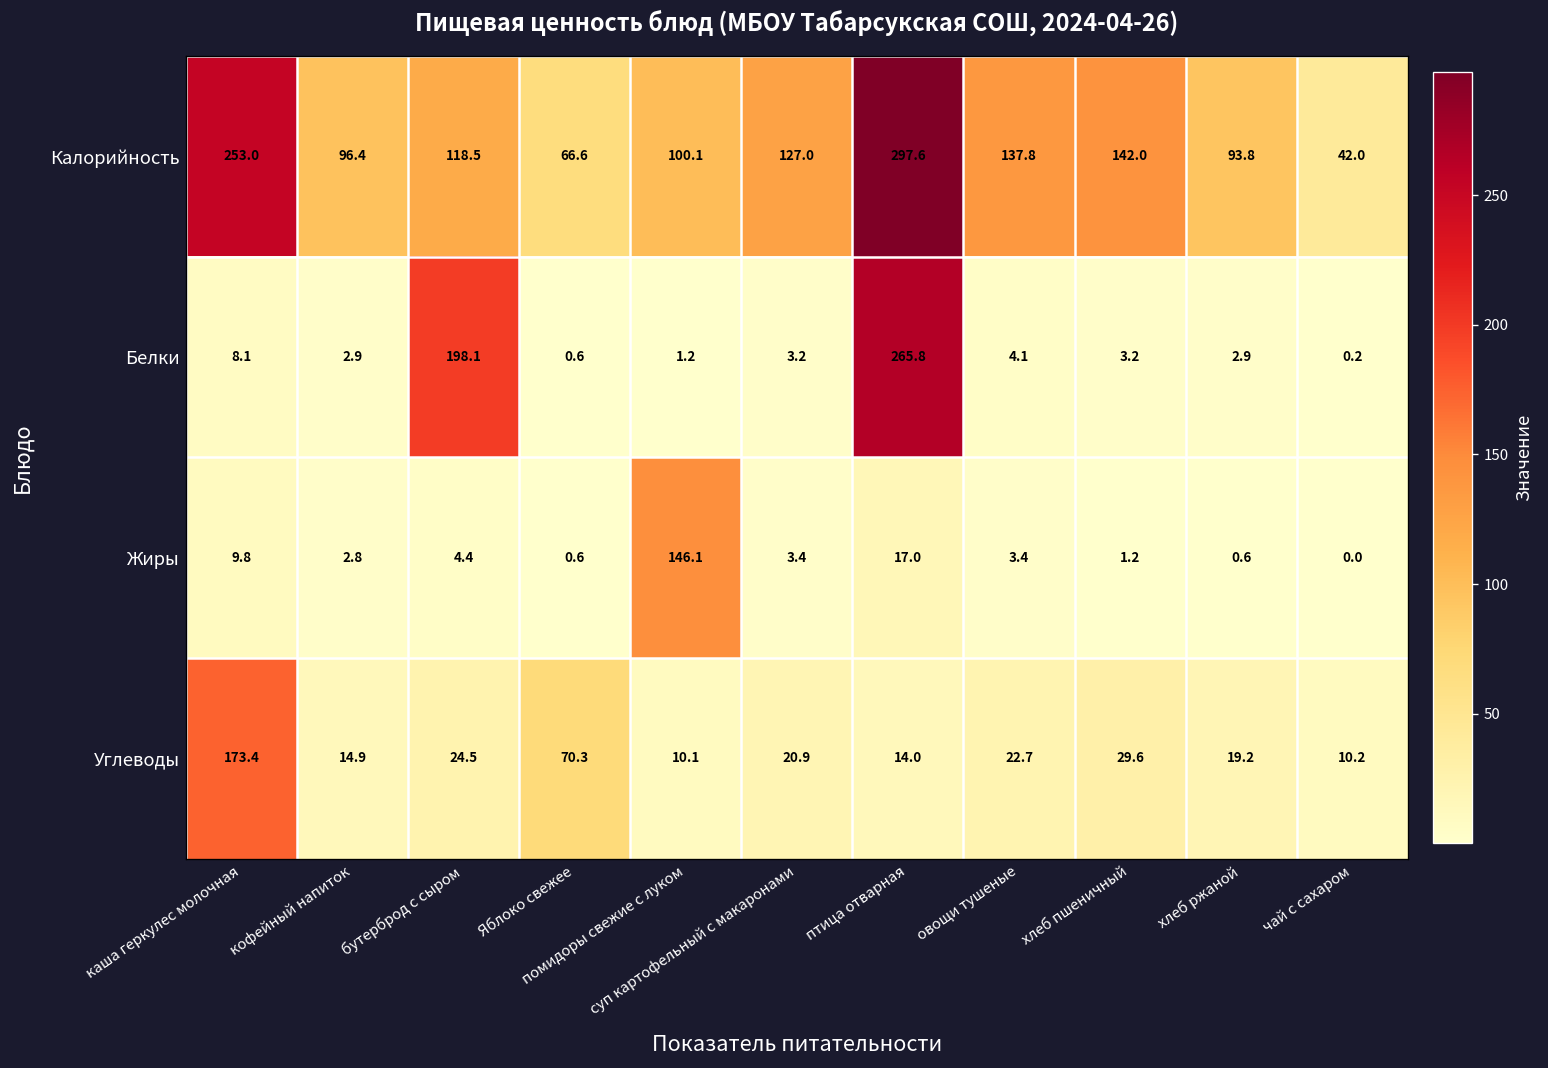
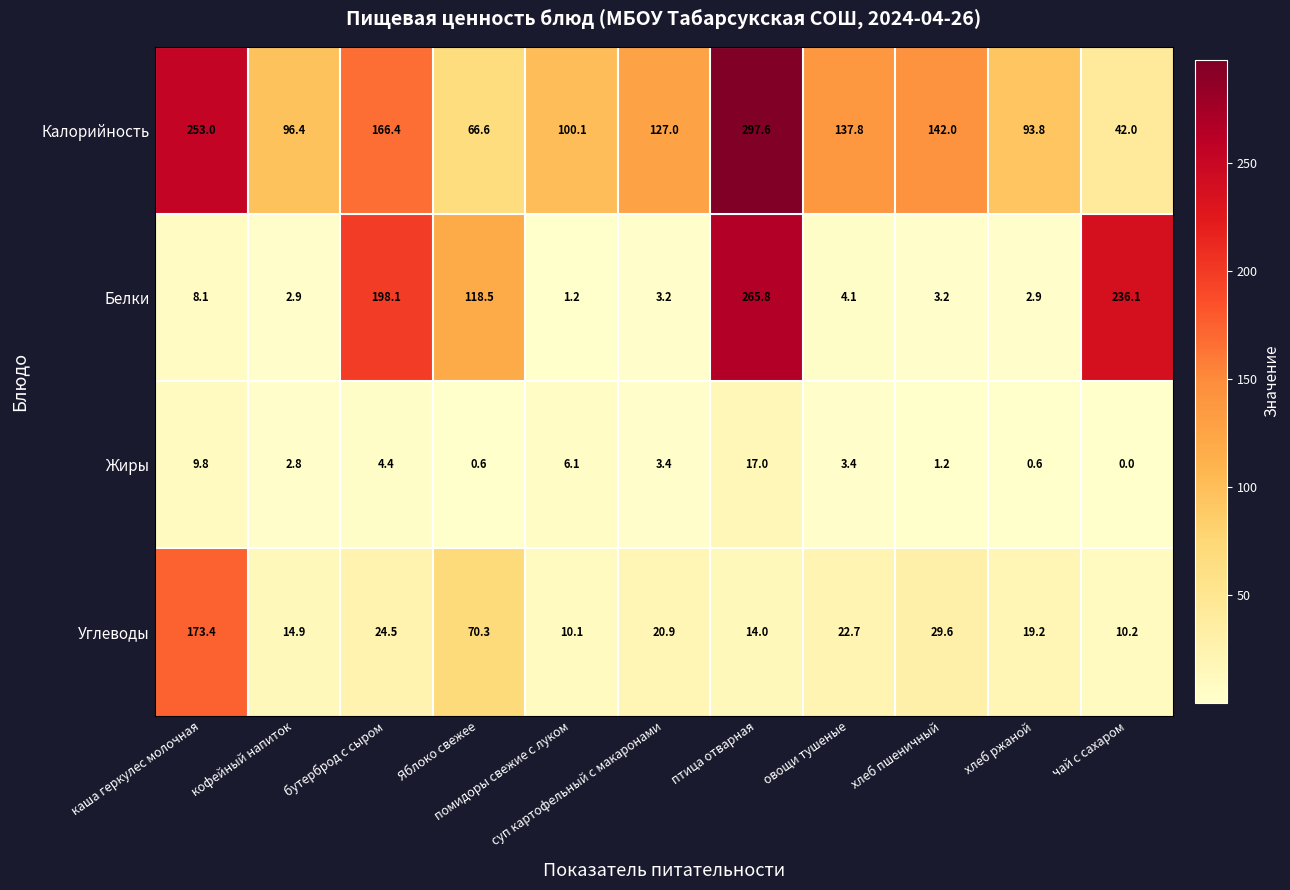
Калорийность, бутерброд с сыром: 118.5 -> 166.4
Белки, Яблоко свежее: 0.6 -> 118.5
Белки, чай с сахаром: 0.2 -> 236.1
Жиры, помидоры свежие с луком: 146.1 -> 6.1
